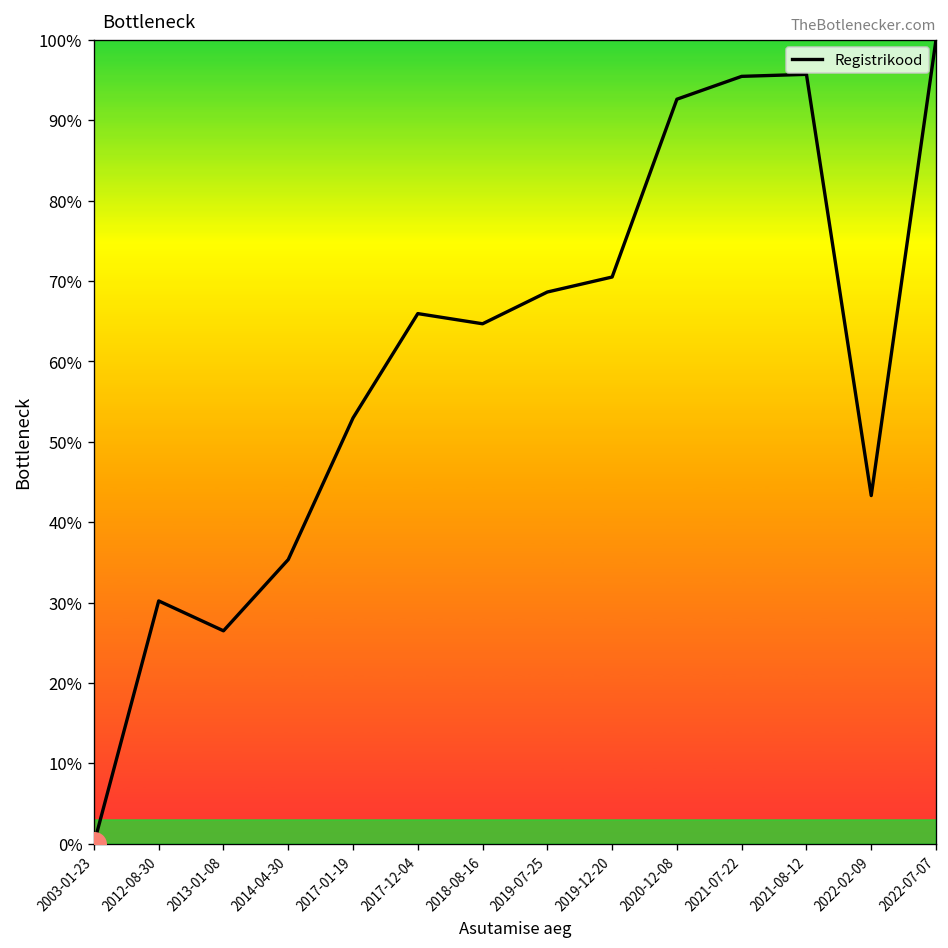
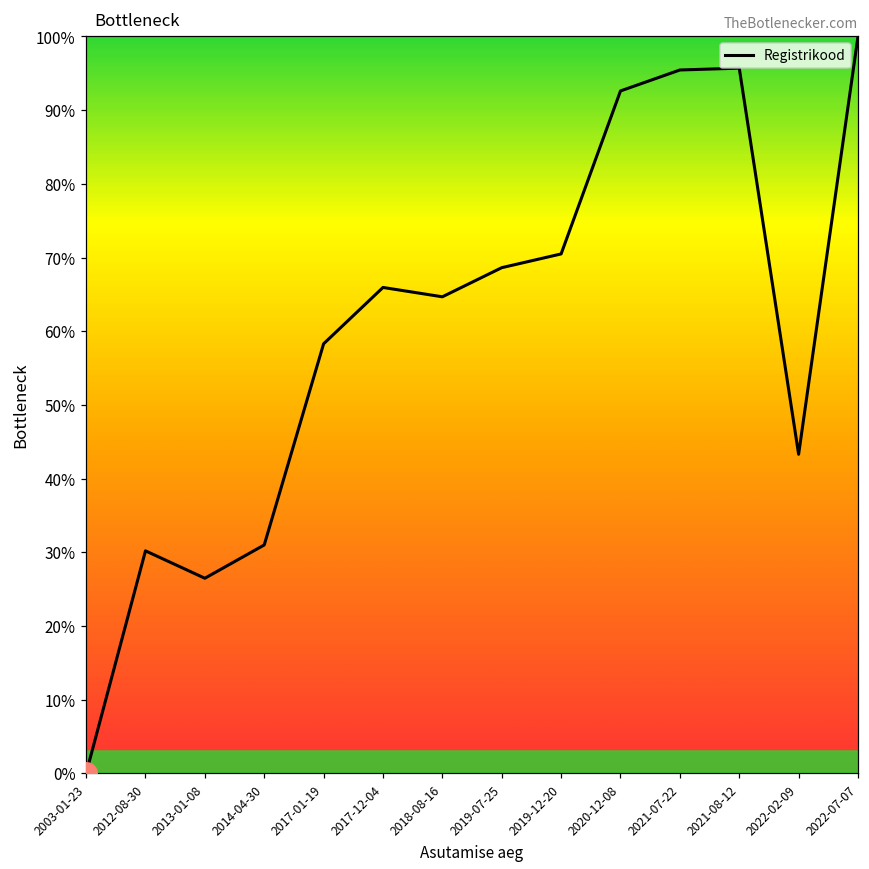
Registrikood, 2014-04-30: 35% -> 31%
Registrikood, 2017-01-19: 53% -> 58%
